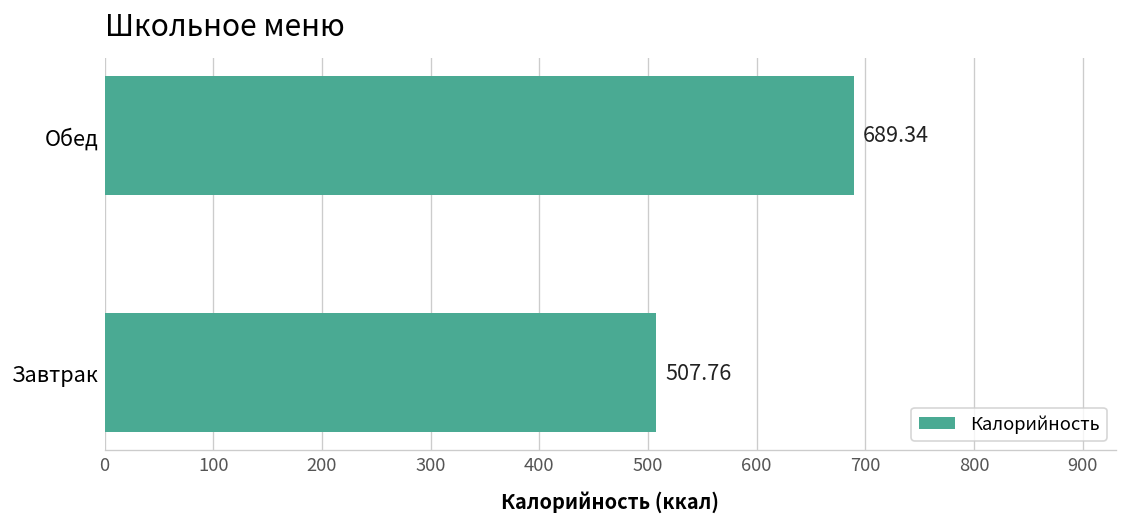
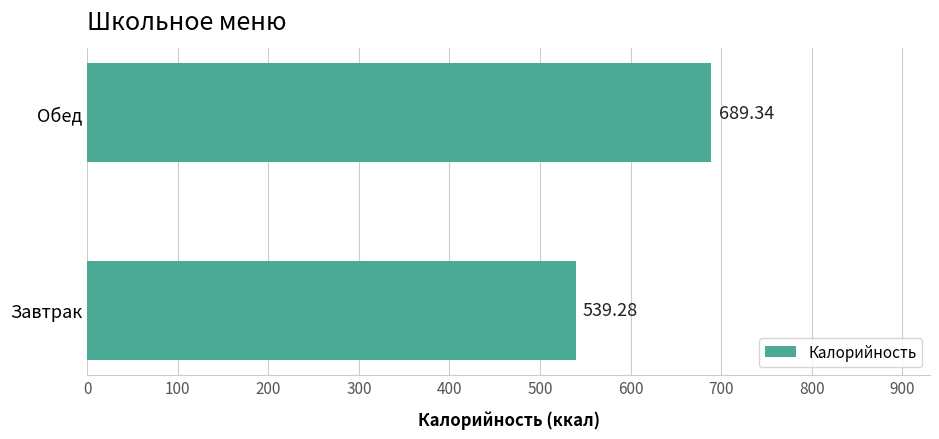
Завтрак: 507.76 -> 539.28
